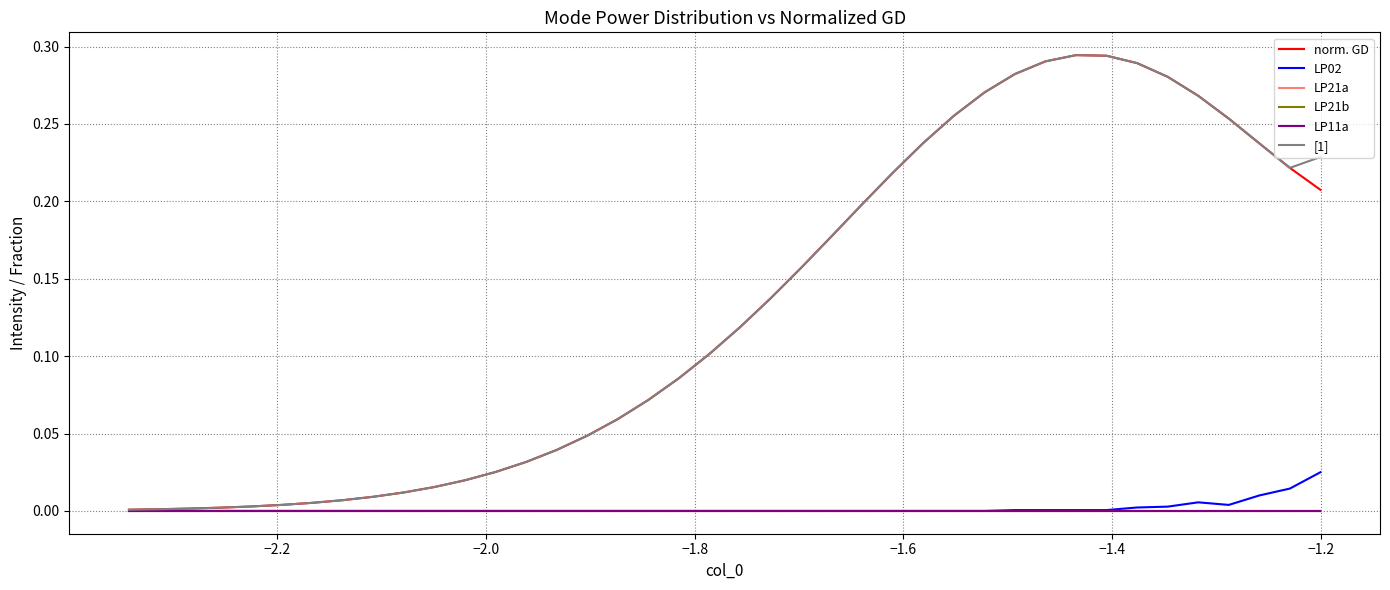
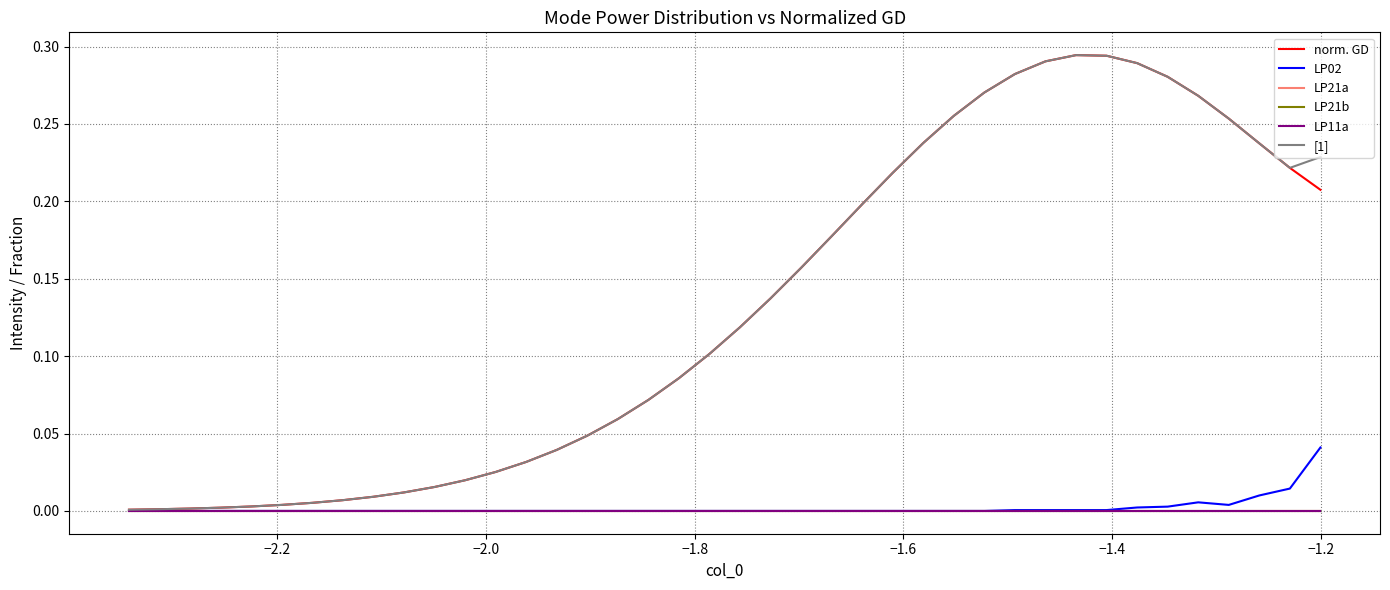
LP02, −1.2: 0.025 -> 0.041
